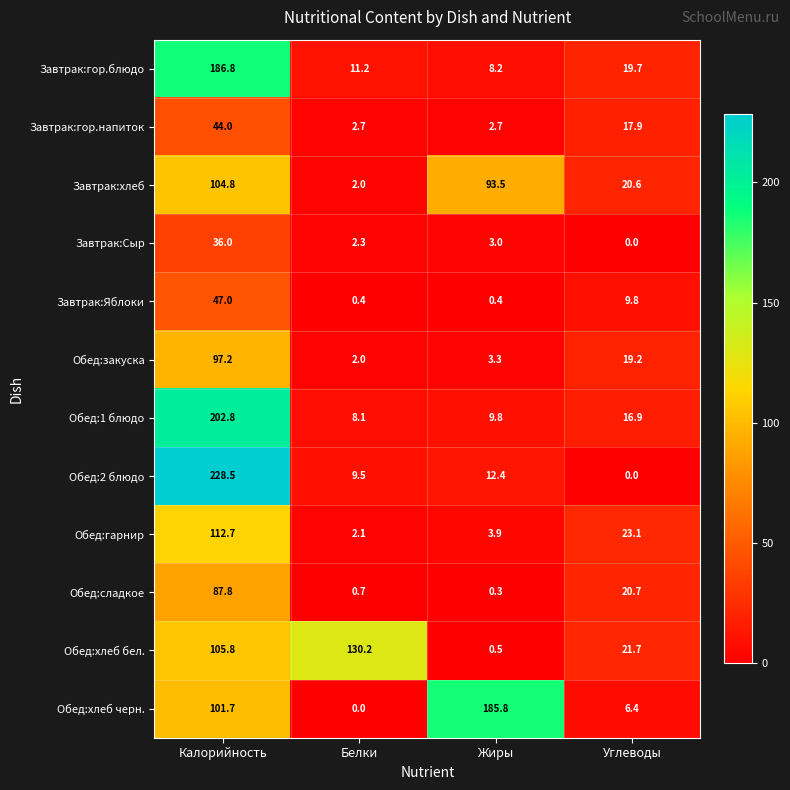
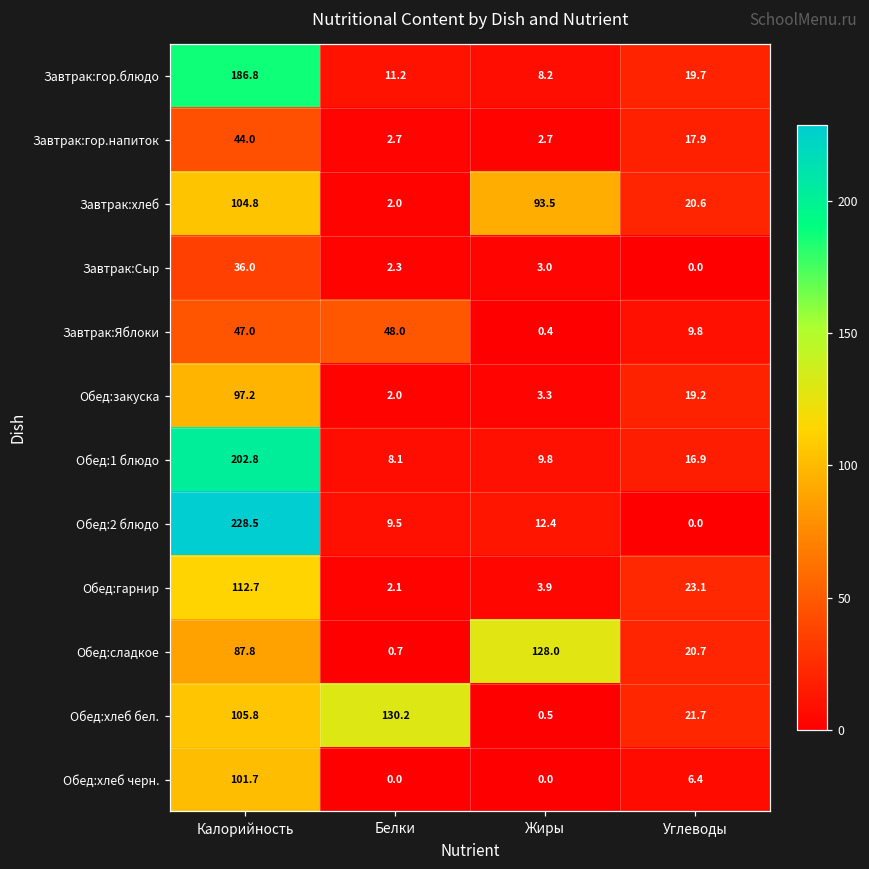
Завтрак:Яблоки, Белки: 0.4 -> 48.0
Обед:сладкое, Жиры: 0.3 -> 128.0
Обед:хлеб черн., Жиры: 185.8 -> 0.0
